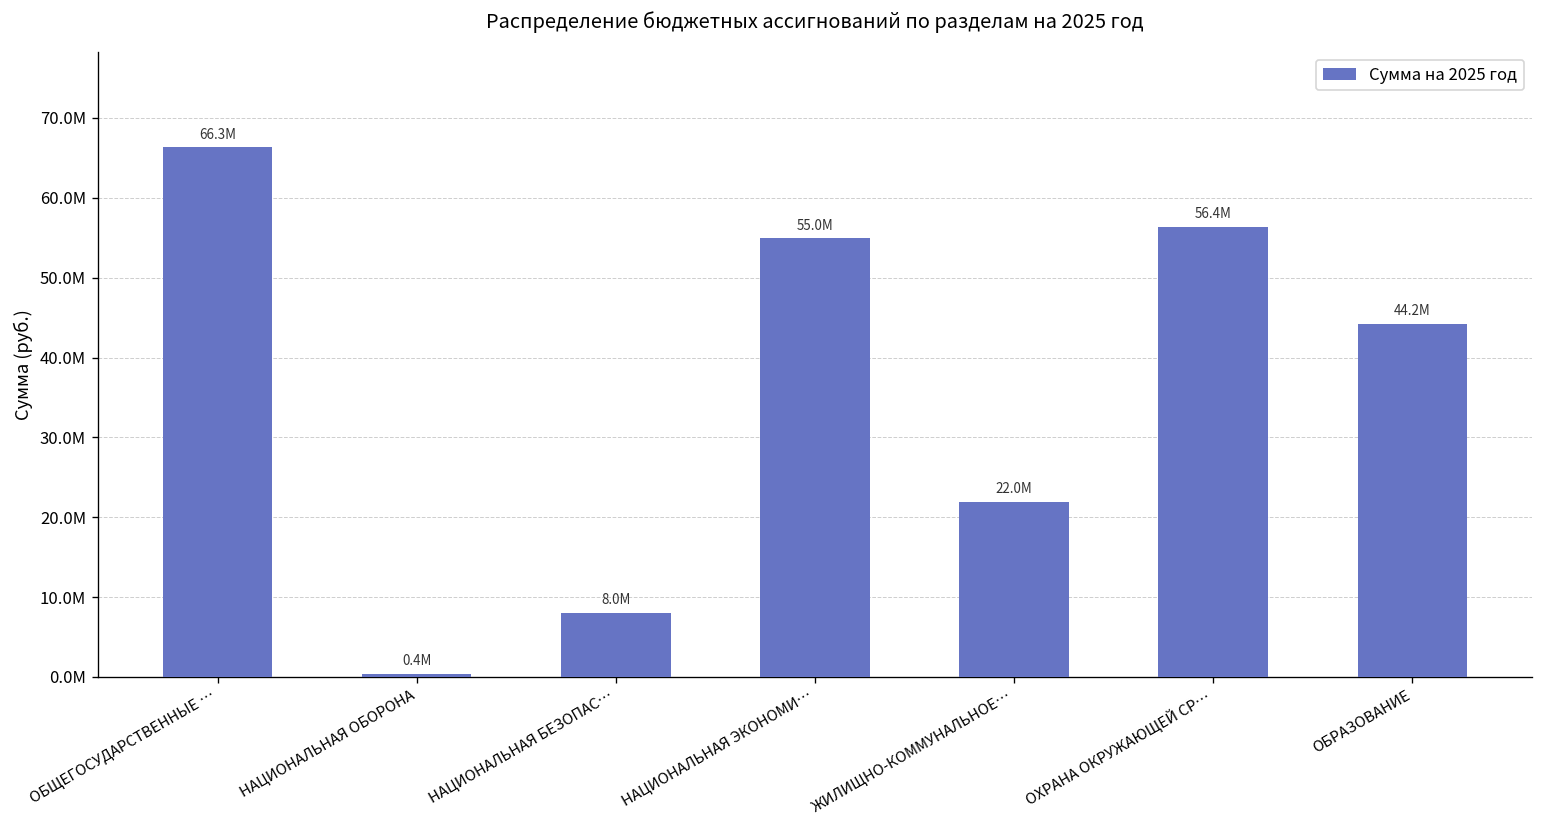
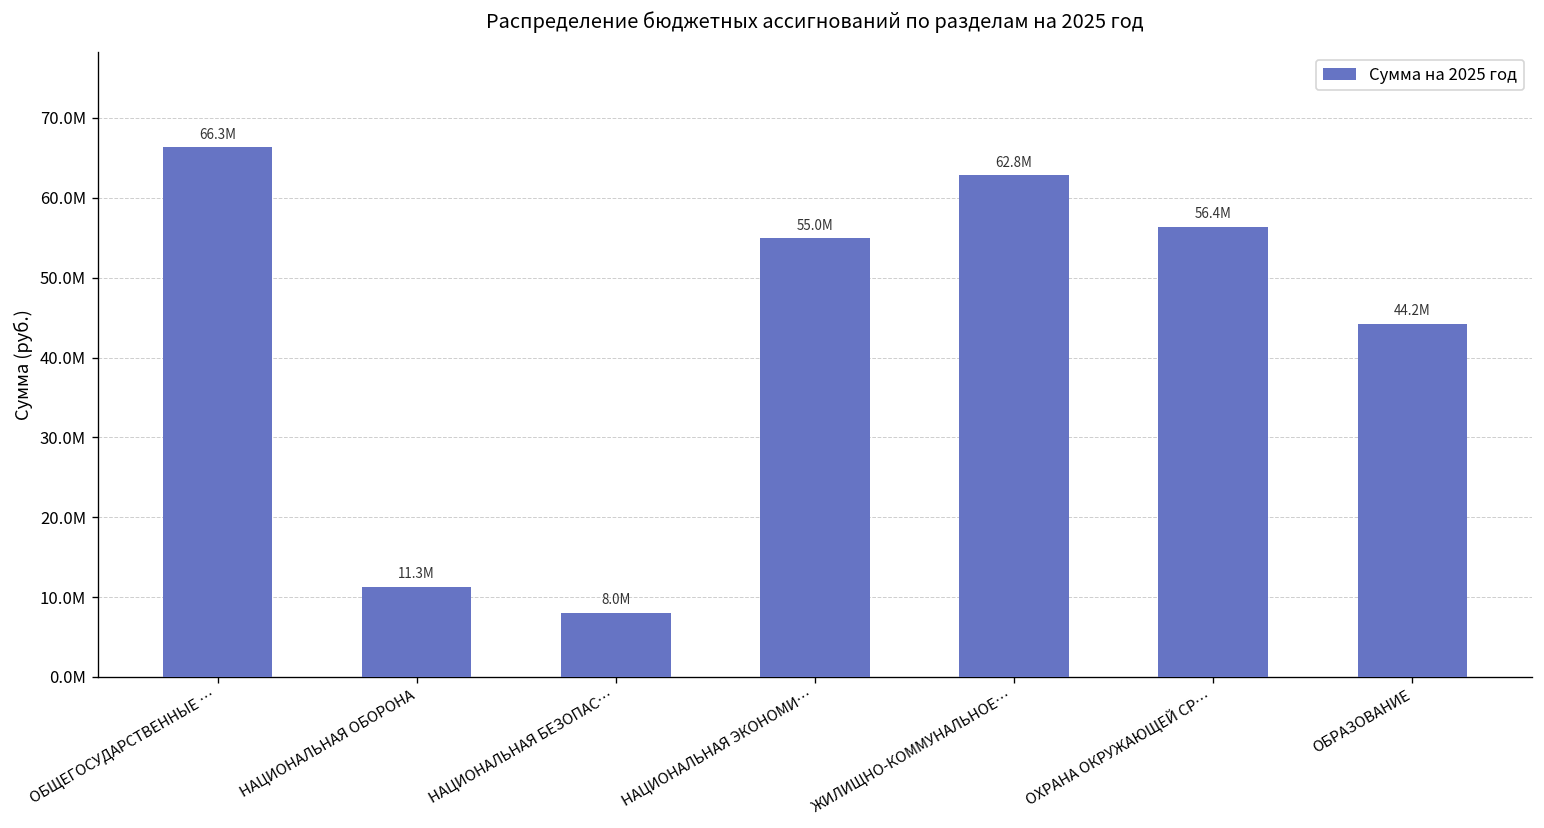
НАЦИОНАЛЬНАЯ ОБОРОНА: 0.4M -> 11.3M
ЖИЛИЩНО-КОММУНАЛЬНОЕ…: 22.0M -> 62.8M
